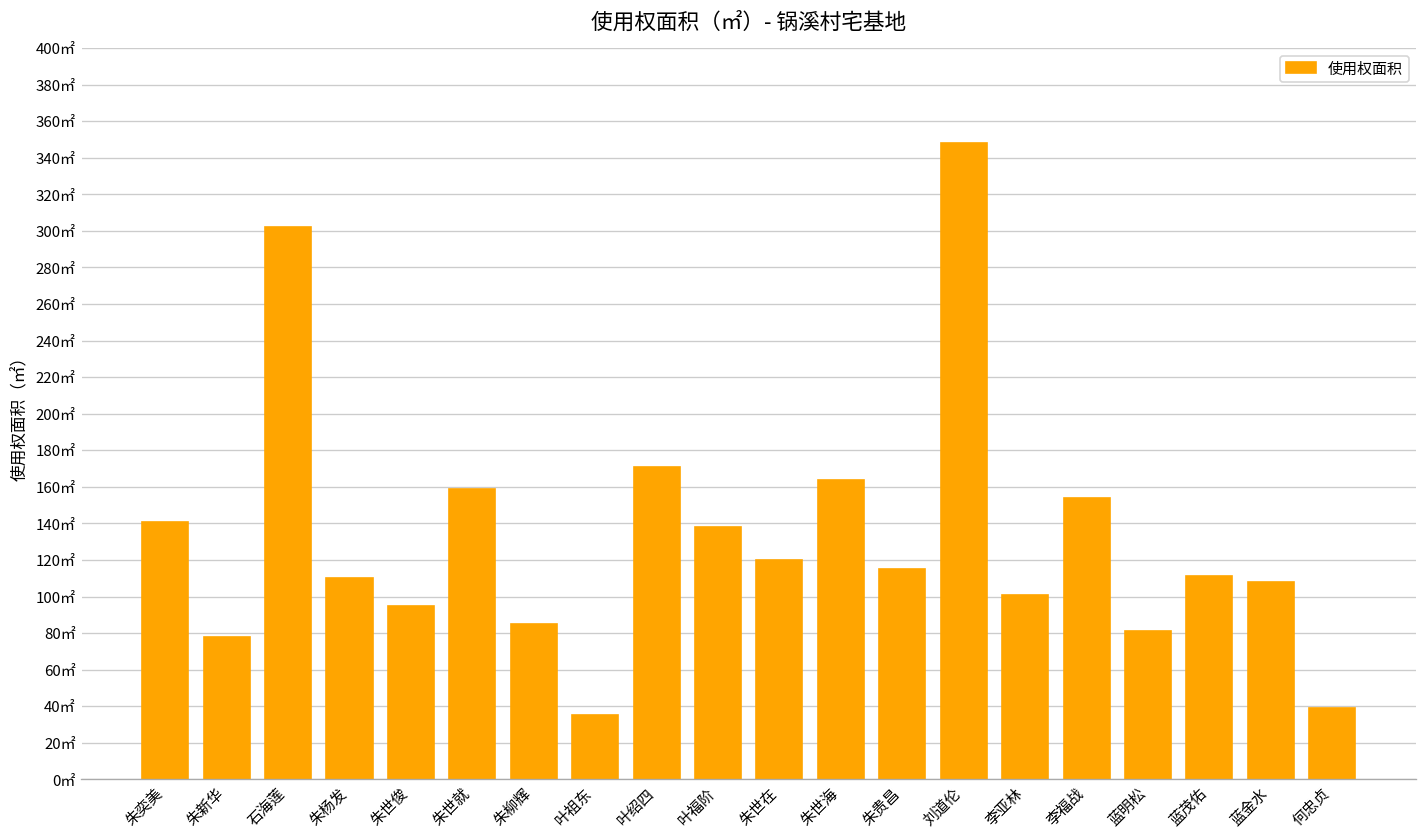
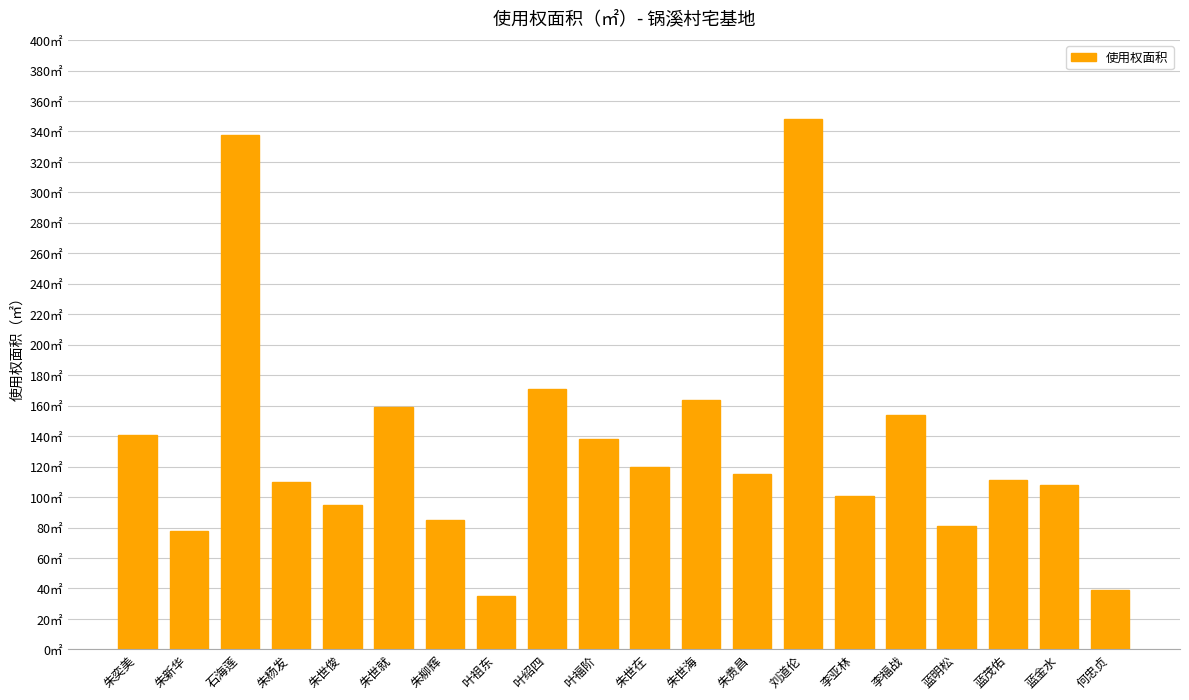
石海莲: 302㎡ -> 338㎡
